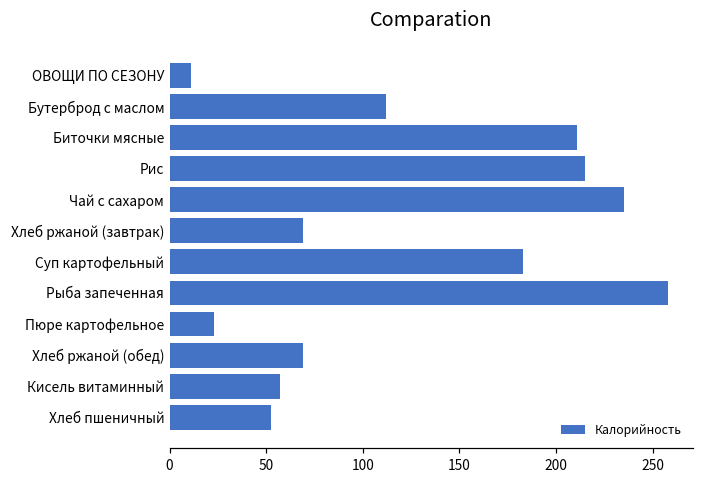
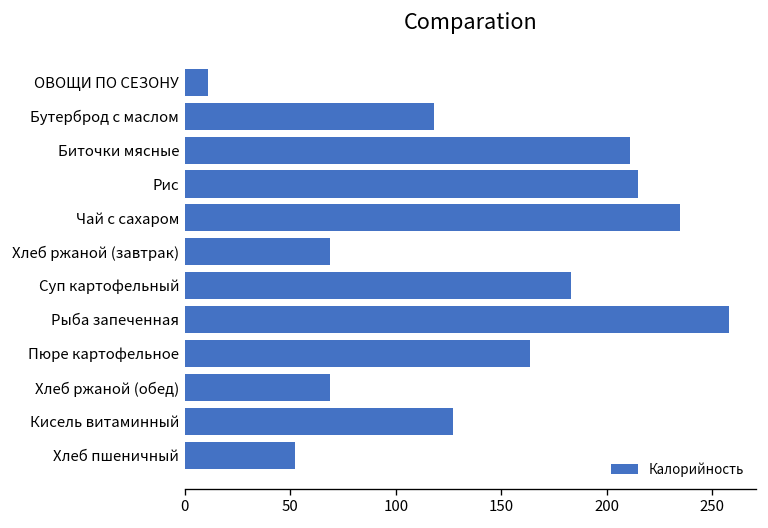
Бутерброд с маслом: 112 -> 118
Пюре картофельное: 23 -> 164
Кисель витаминный: 57 -> 127
